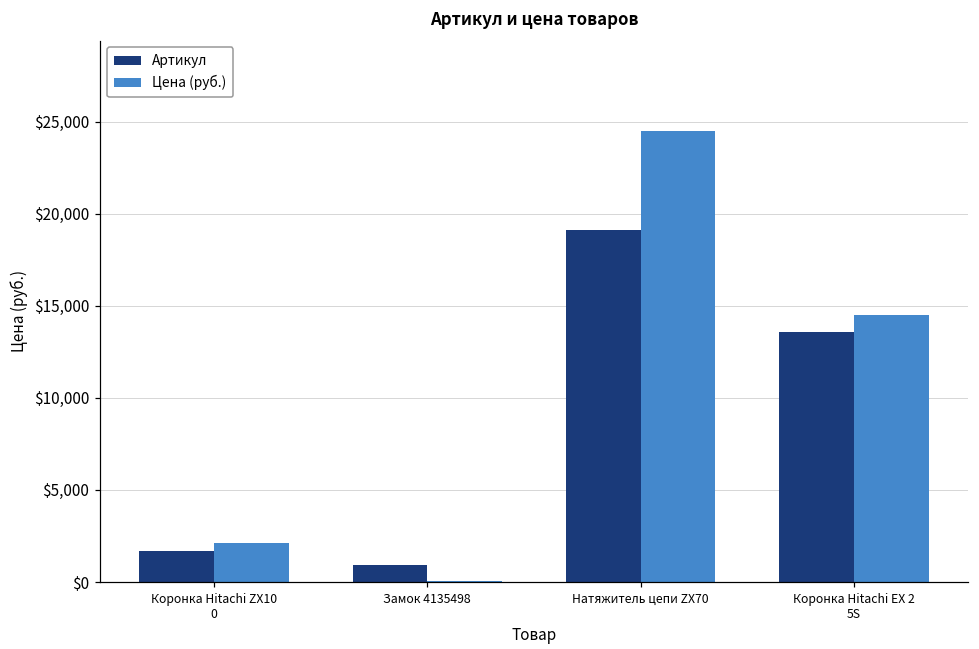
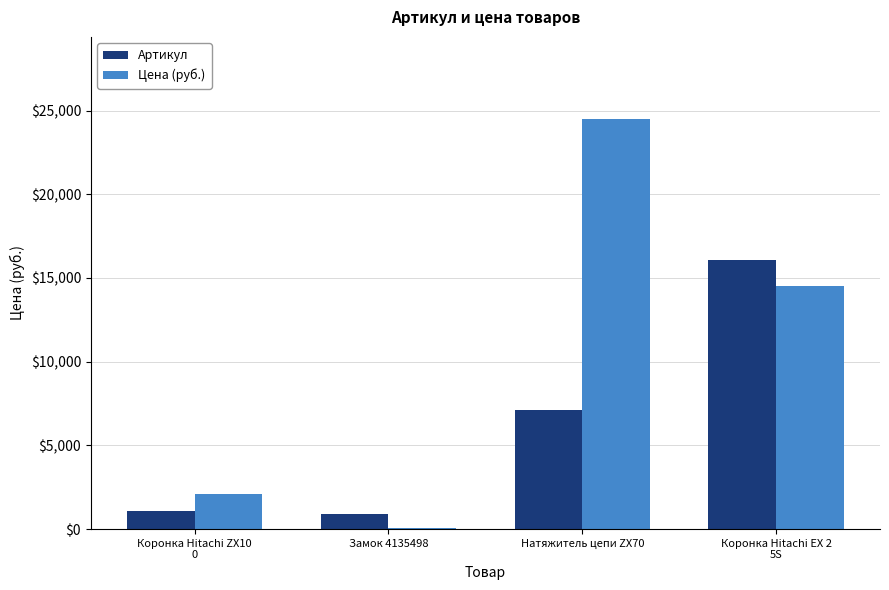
Артикул, Коронка Hitachi ZX10 0: $1,700 -> $1,100
Артикул, Натяжитель цепи ZX70: $19,100 -> $7,100
Артикул, Коронка Hitachi EX 2 5S: $13,600 -> $16,100
